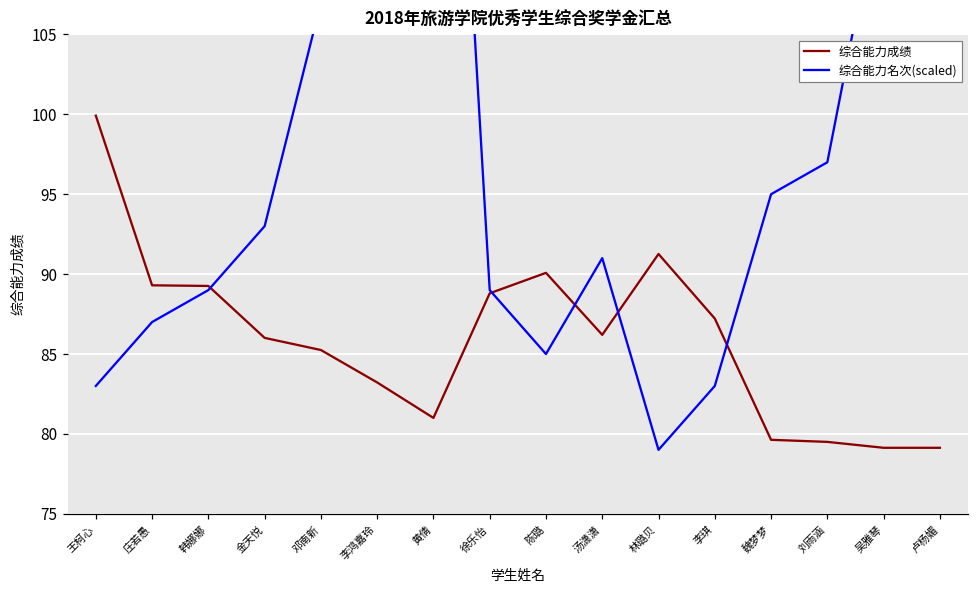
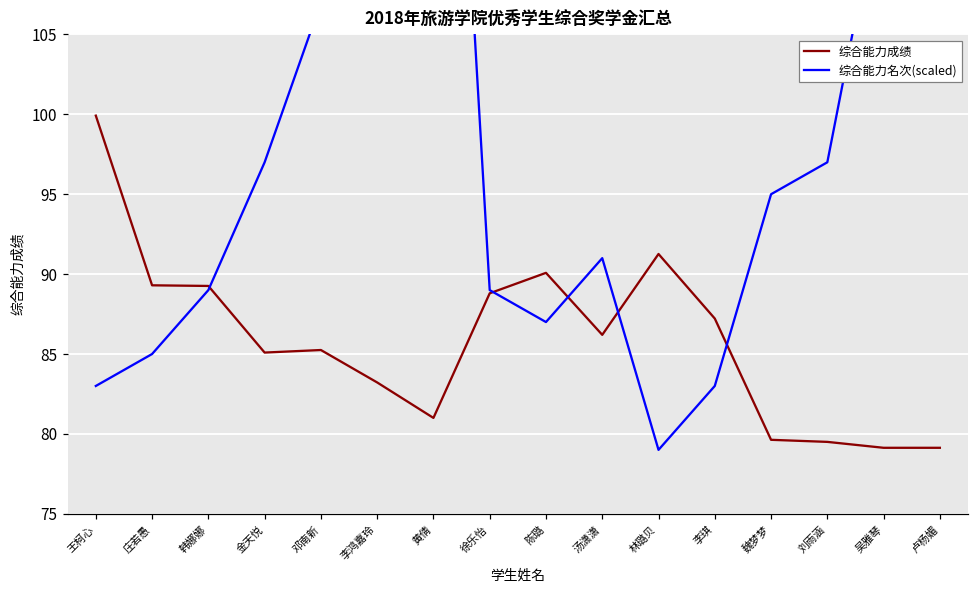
综合能力名次(scaled), 庄若愚: 87.0 -> 85.0
综合能力成绩, 金天悦: 86.0 -> 85.1
综合能力名次(scaled), 金天悦: 93.0 -> 97.0
综合能力名次(scaled), 陈璐: 85.0 -> 87.0
